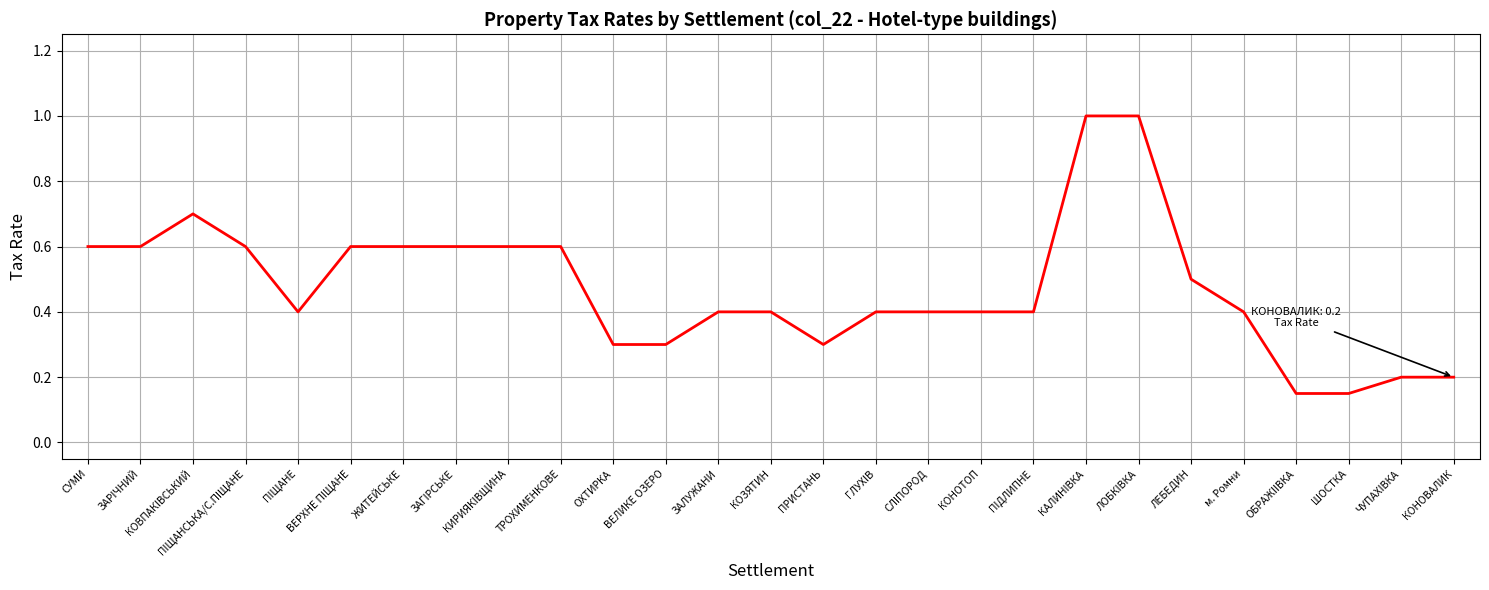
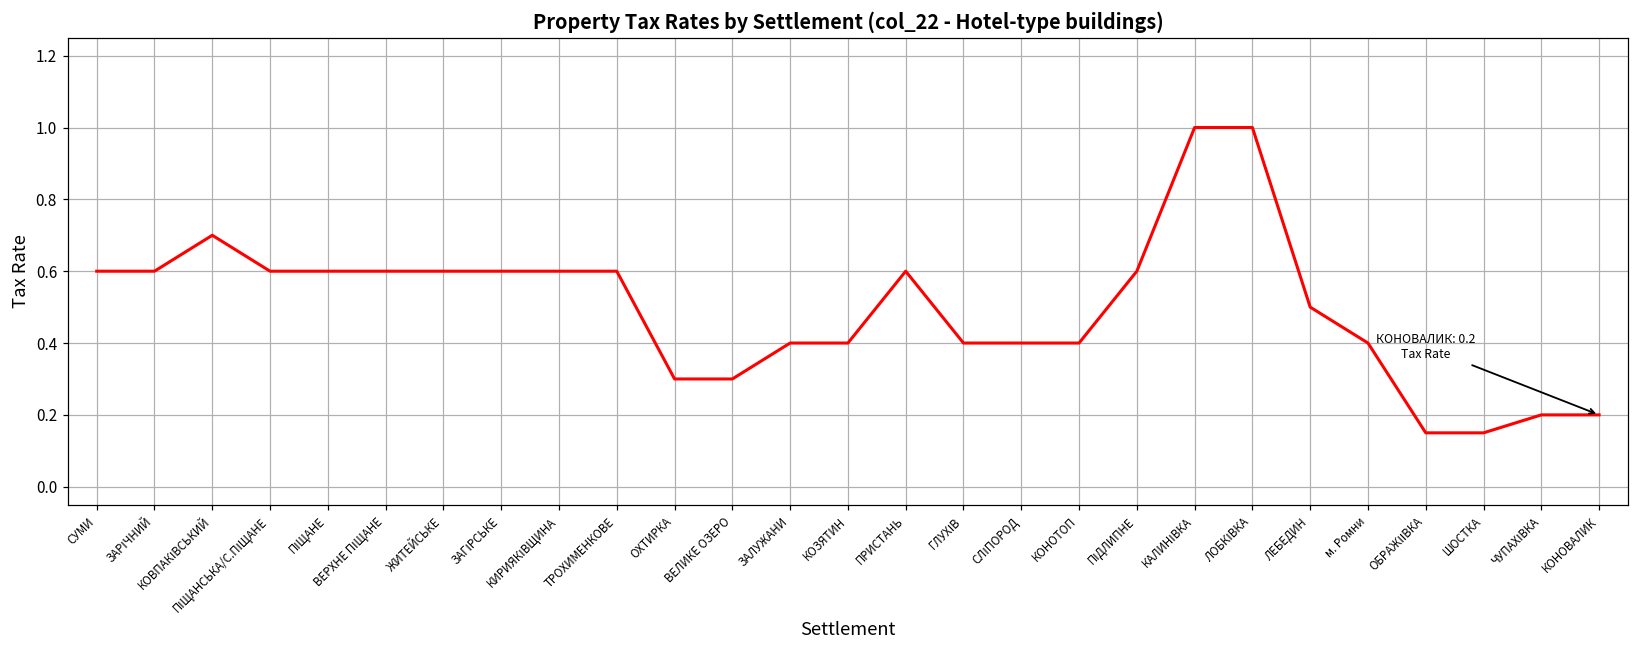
ПІЩАНЕ: 0.4 -> 0.6
ПРИСТАНЬ: 0.3 -> 0.6
ПІДЛИПНЕ: 0.4 -> 0.6
